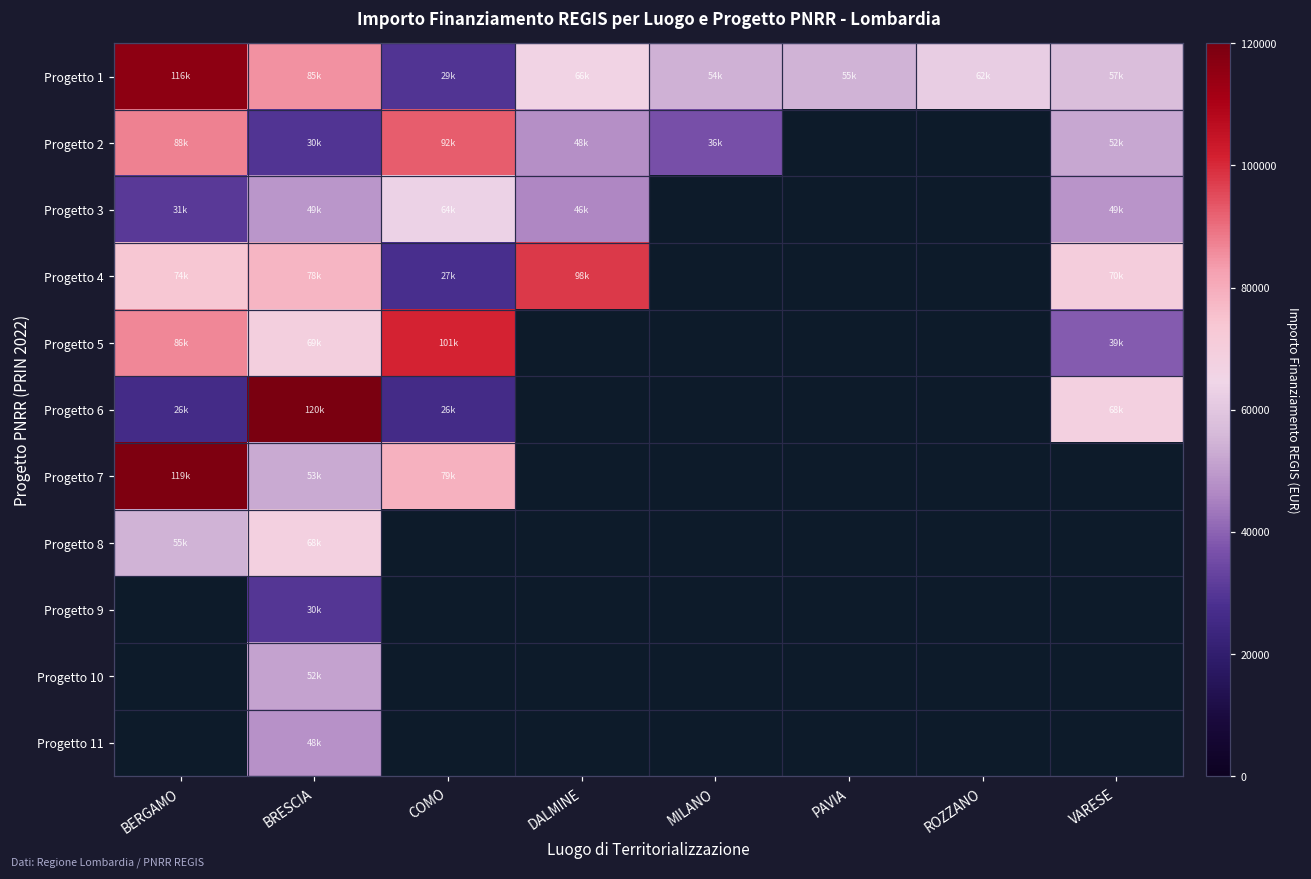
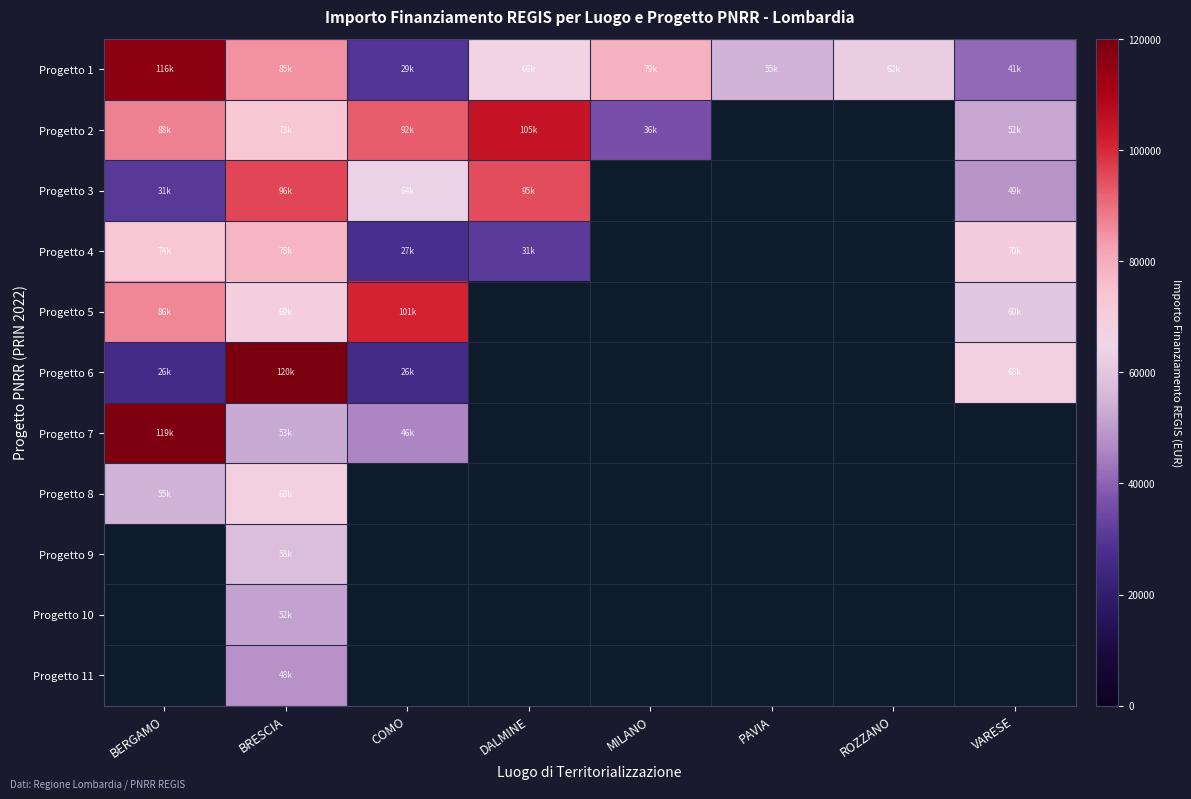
Progetto 1, MILANO: 54k -> 79k
Progetto 1, VARESE: 57k -> 41k
Progetto 2, BRESCIA: 30k -> 73k
Progetto 2, DALMINE: 48k -> 105k
Progetto 3, BRESCIA: 49k -> 96k
Progetto 3, DALMINE: 46k -> 95k
Progetto 4, DALMINE: 98k -> 31k
Progetto 5, VARESE: 39k -> 60k
Progetto 7, COMO: 79k -> 46k
Progetto 9, BRESCIA: 30k -> 58k
